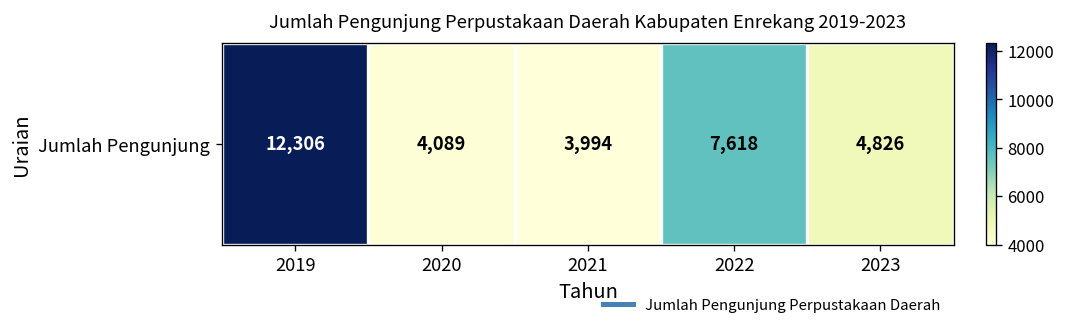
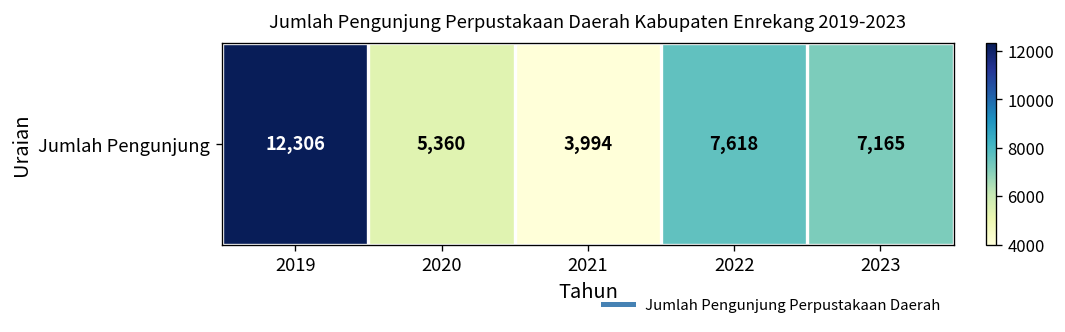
Jumlah Pengunjung, 2020: 4,089 -> 5,360
Jumlah Pengunjung, 2023: 4,826 -> 7,165
